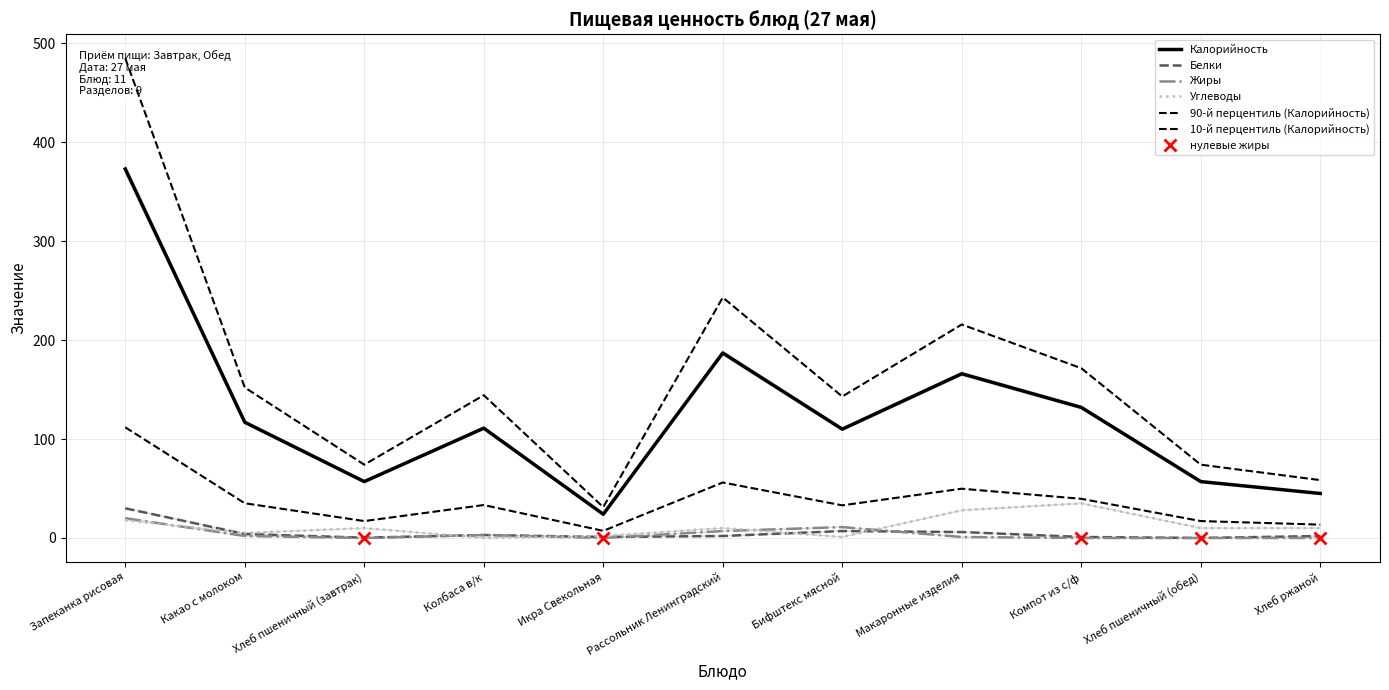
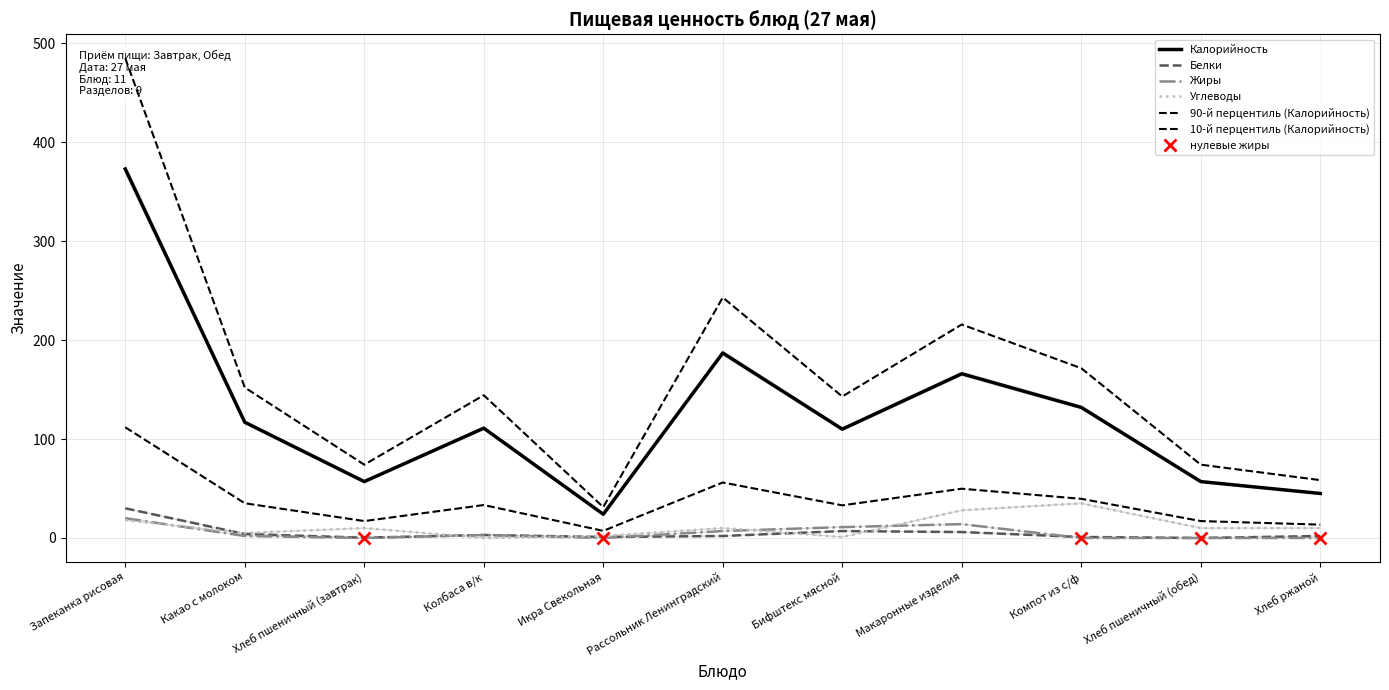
Жиры, Макаронные изделия: 0 -> 10
